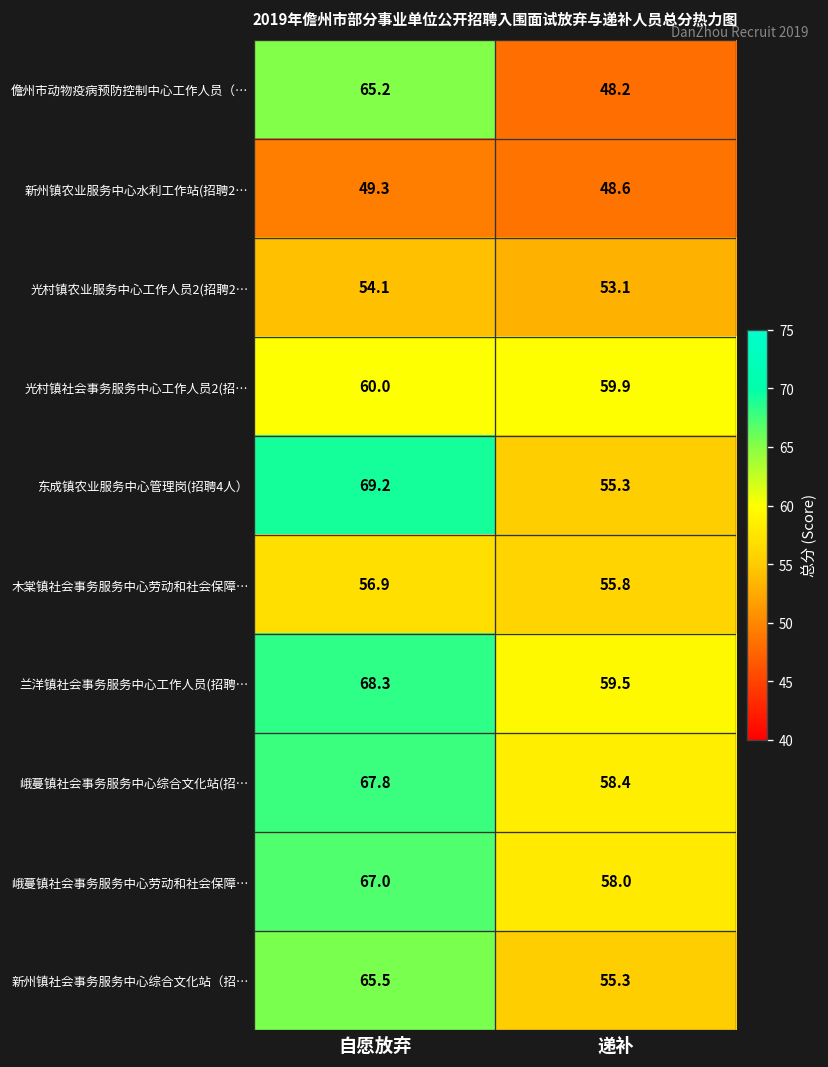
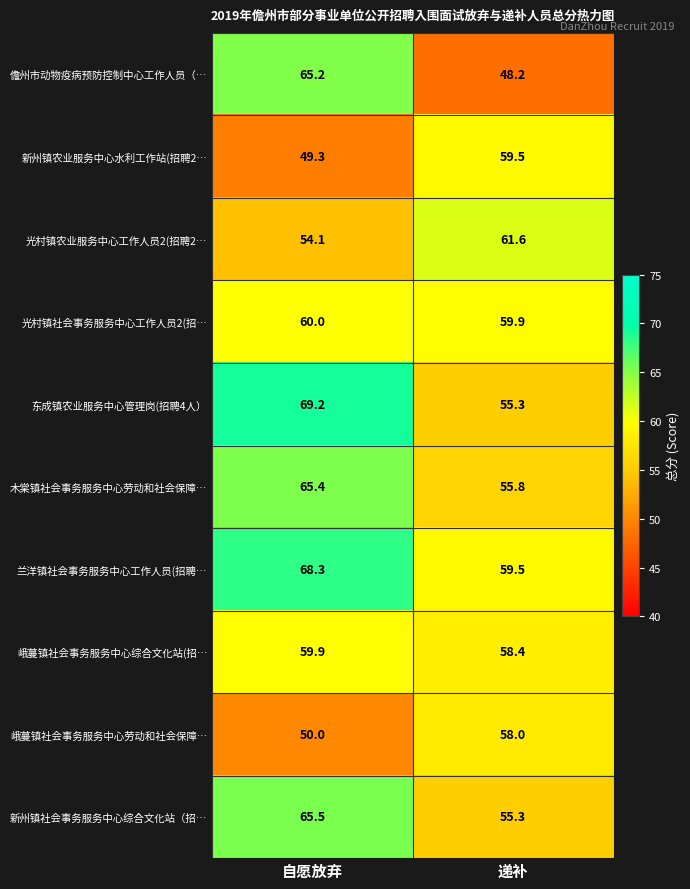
新州镇农业服务中心水利工作站(招聘2…, 递补: 48.6 -> 59.5
光村镇农业服务中心工作人员2(招聘2…, 递补: 53.1 -> 61.6
木棠镇社会事务服务中心劳动和社会保障…, 自愿放弃: 56.9 -> 65.4
峨蔓镇社会事务服务中心综合文化站(招…, 自愿放弃: 67.8 -> 59.9
峨蔓镇社会事务服务中心劳动和社会保障…, 自愿放弃: 67.0 -> 50.0
